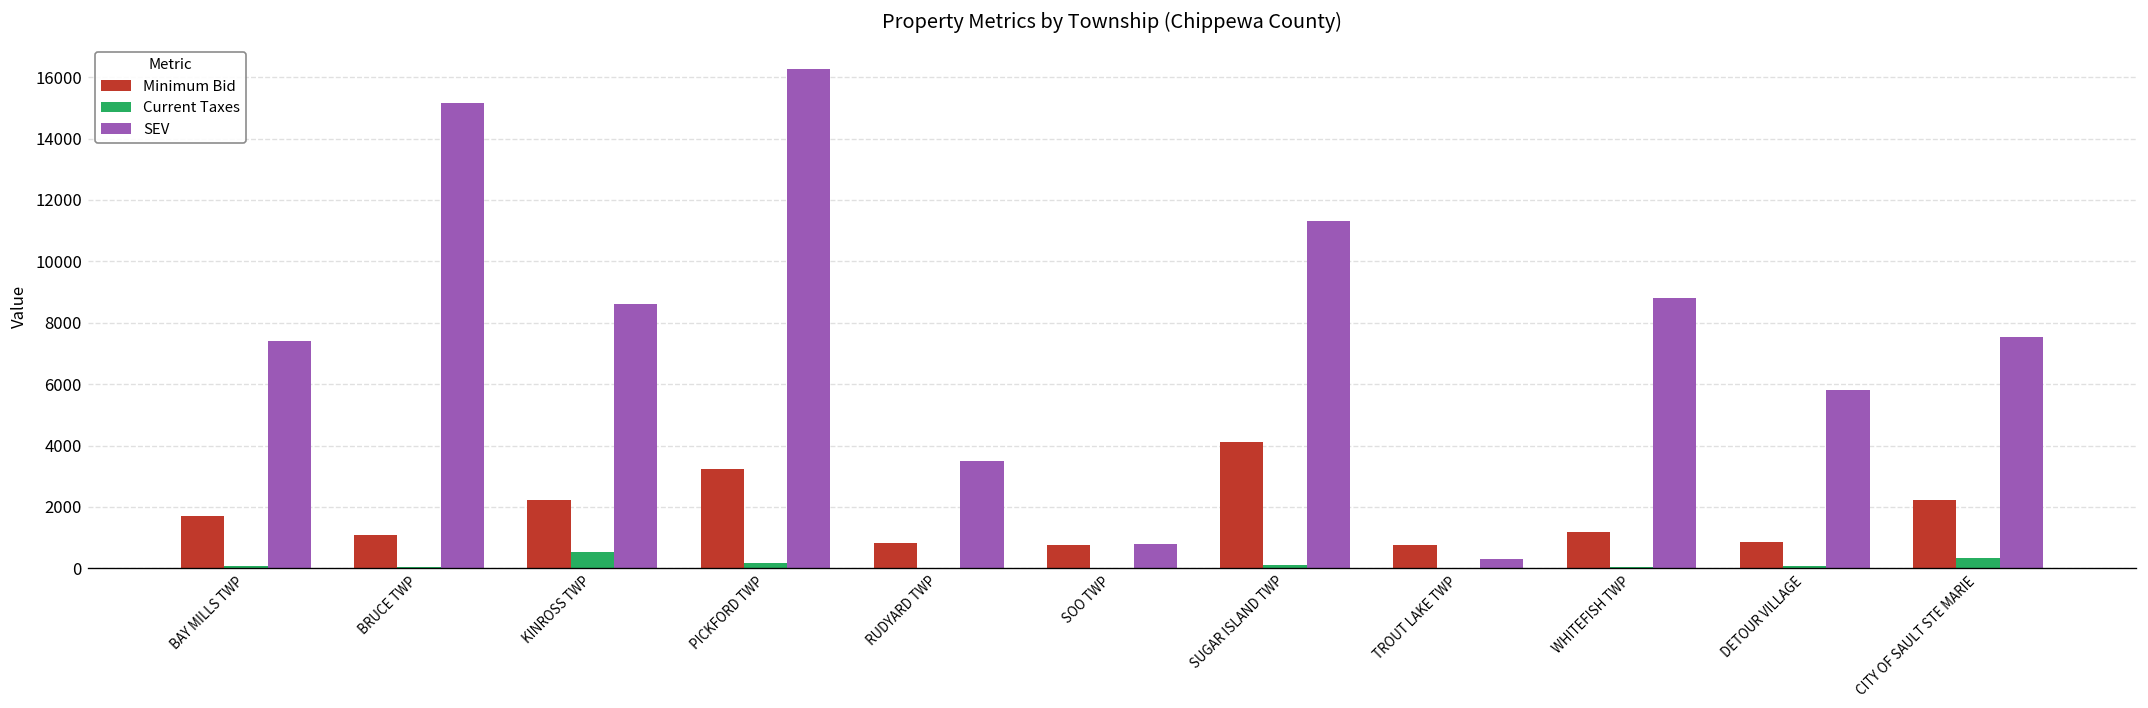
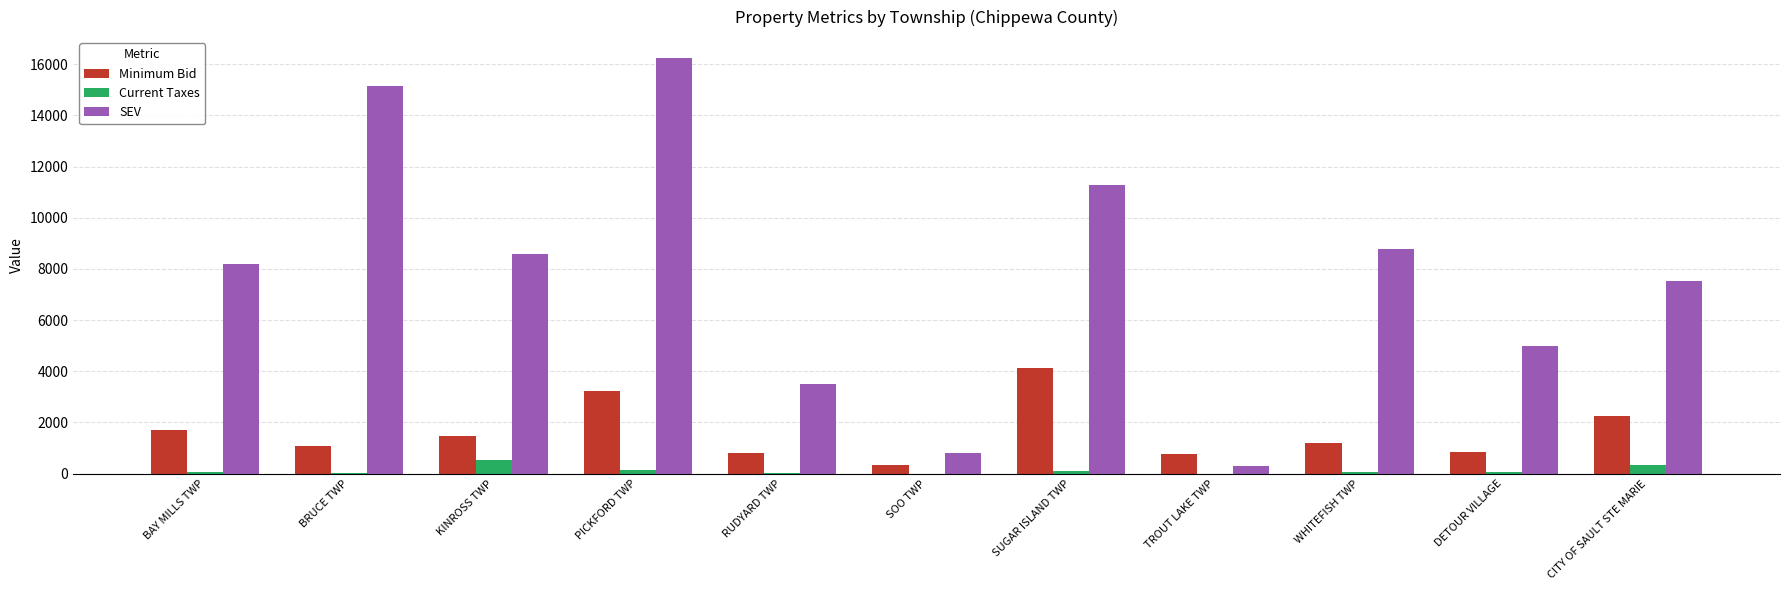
SEV, BAY MILLS TWP: 7400 -> 8200
Minimum Bid, KINROSS TWP: 2200 -> 1500
Minimum Bid, SOO TWP: 800 -> 300
SEV, DETOUR VILLAGE: 5800 -> 5000
